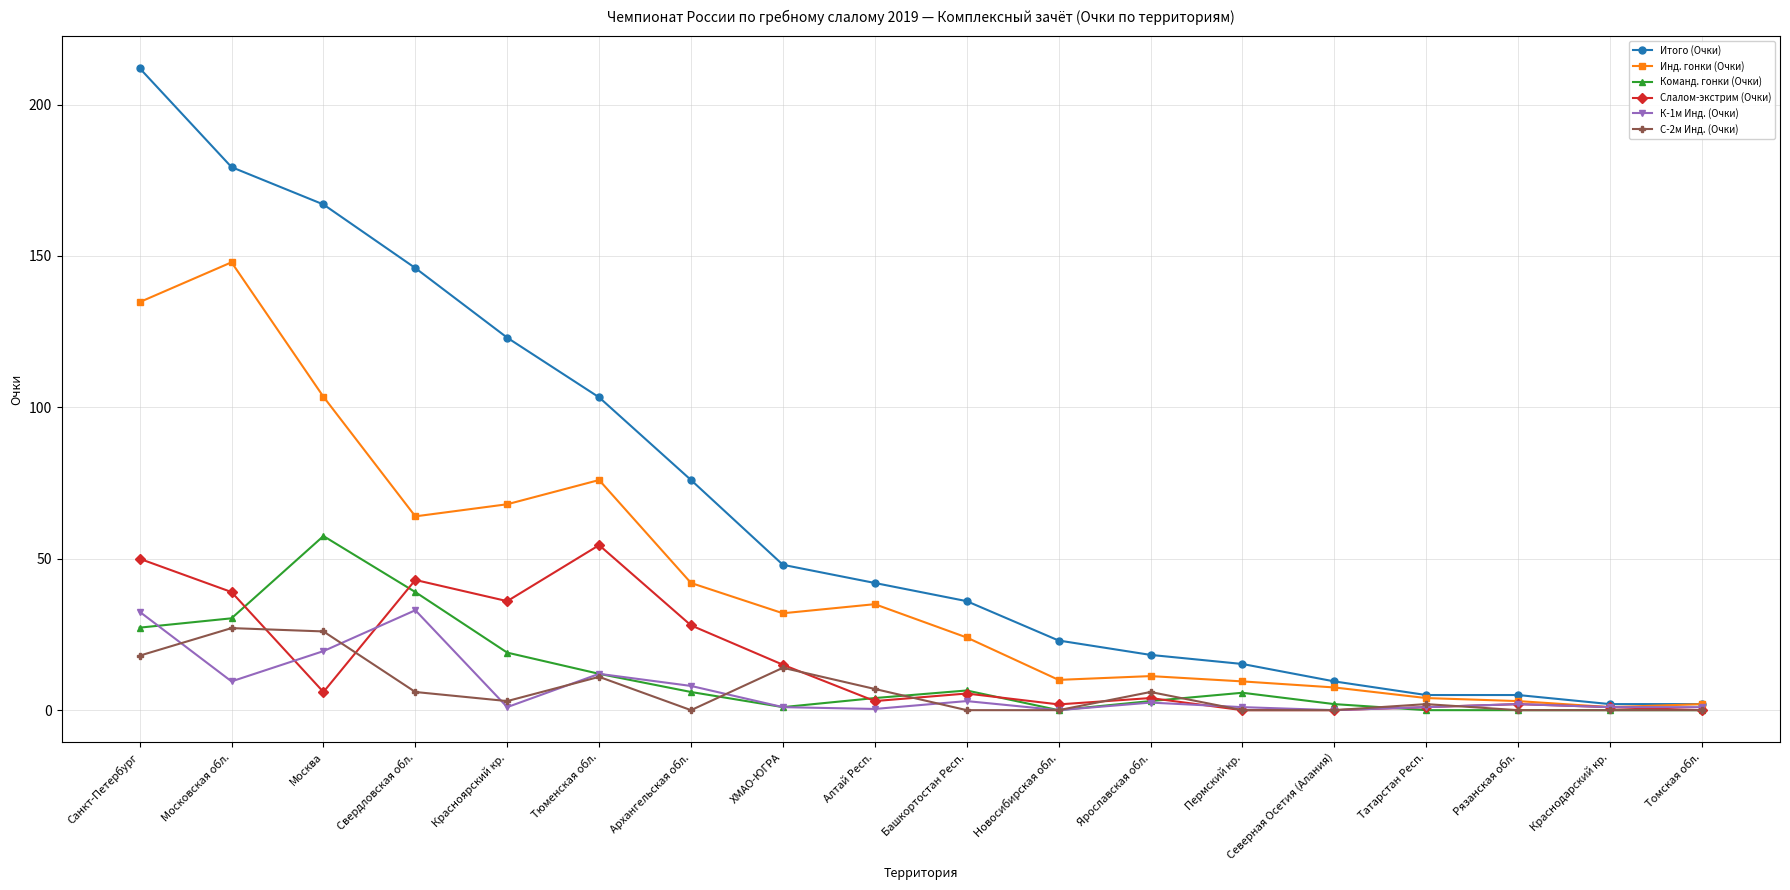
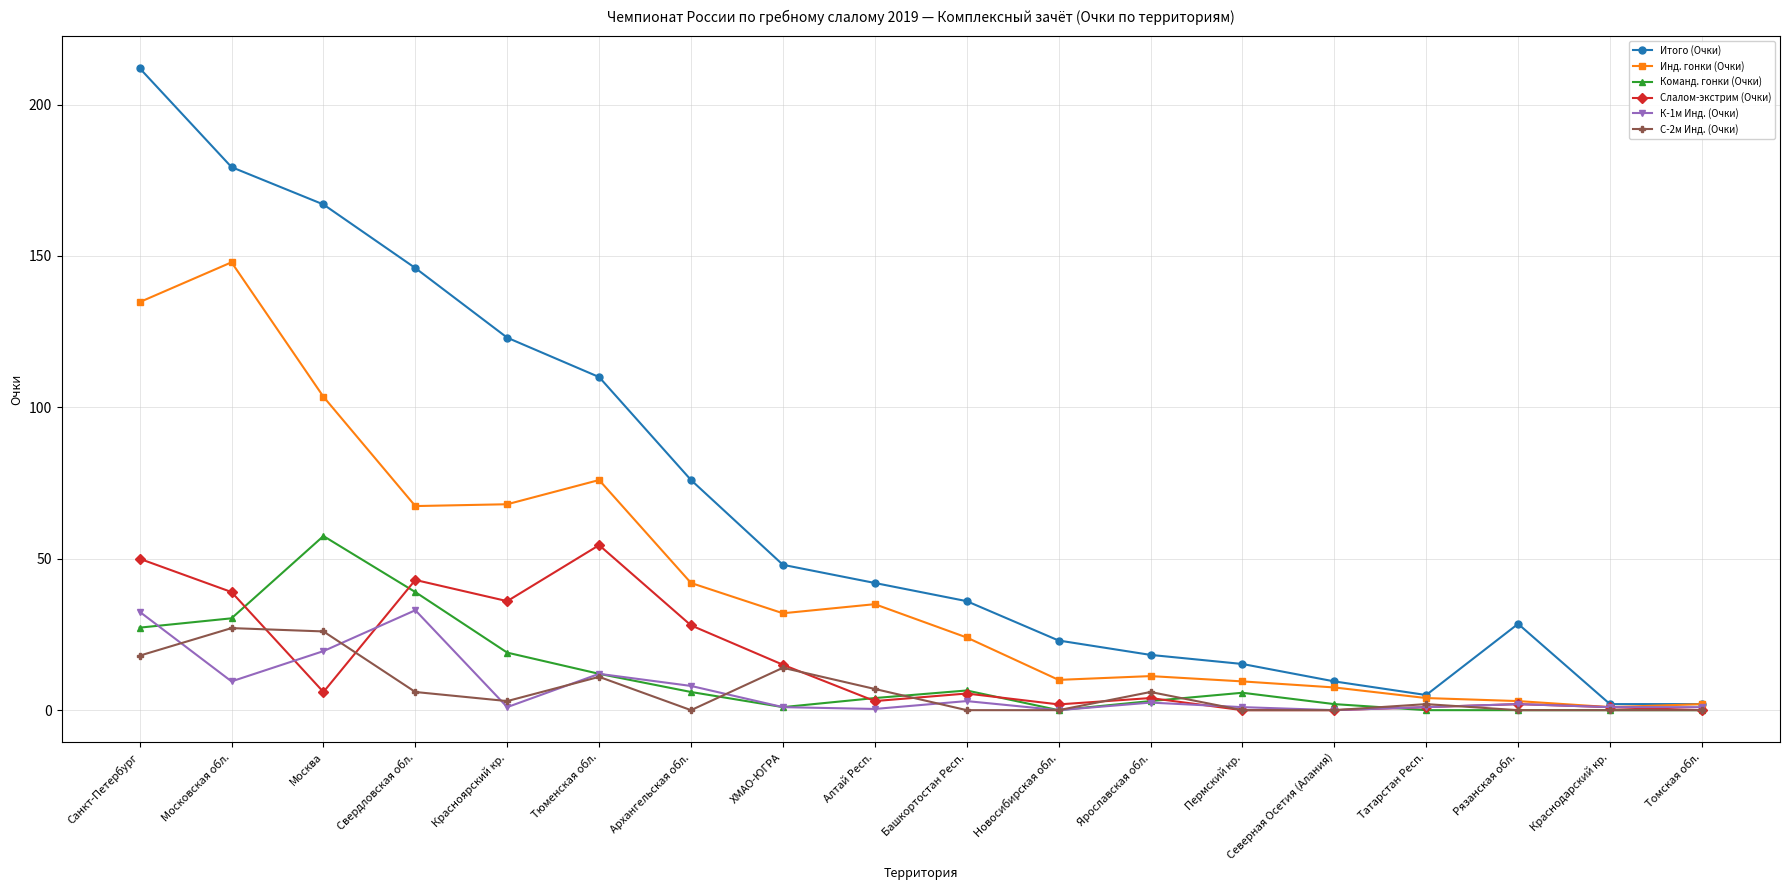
Инд. гонки (Очки), Свердловская обл.: 64 -> 67
Итого (Очки), Тюменская обл.: 103 -> 110
Итого (Очки), Рязанская обл.: 5 -> 29
